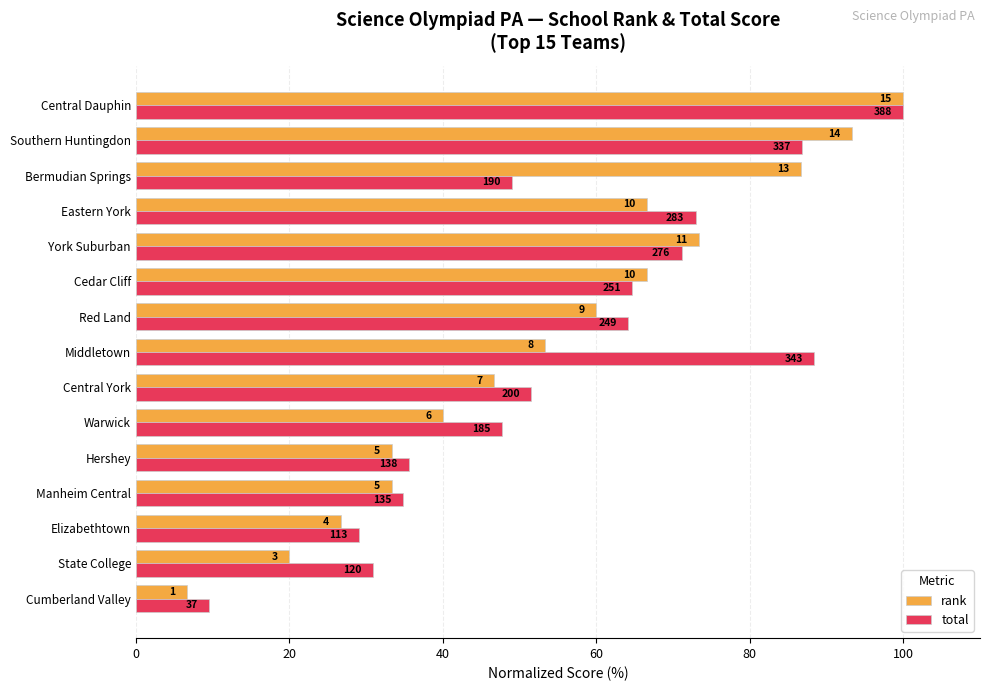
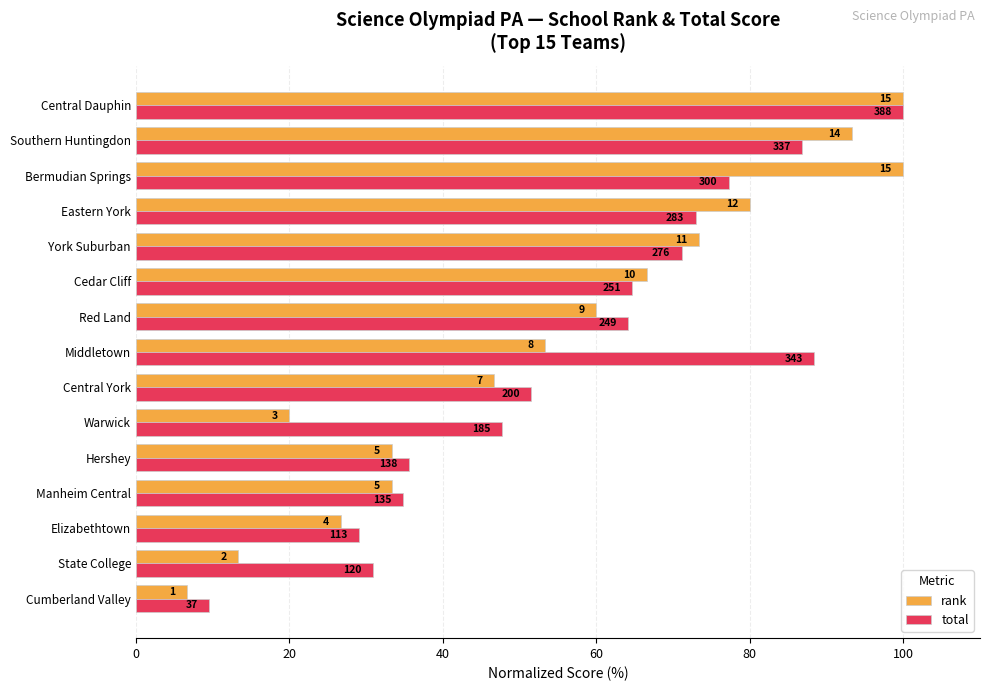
rank, Bermudian Springs: 13 -> 15
total, Bermudian Springs: 190 -> 300
rank, Eastern York: 10 -> 12
rank, Warwick: 6 -> 3
rank, State College: 3 -> 2
